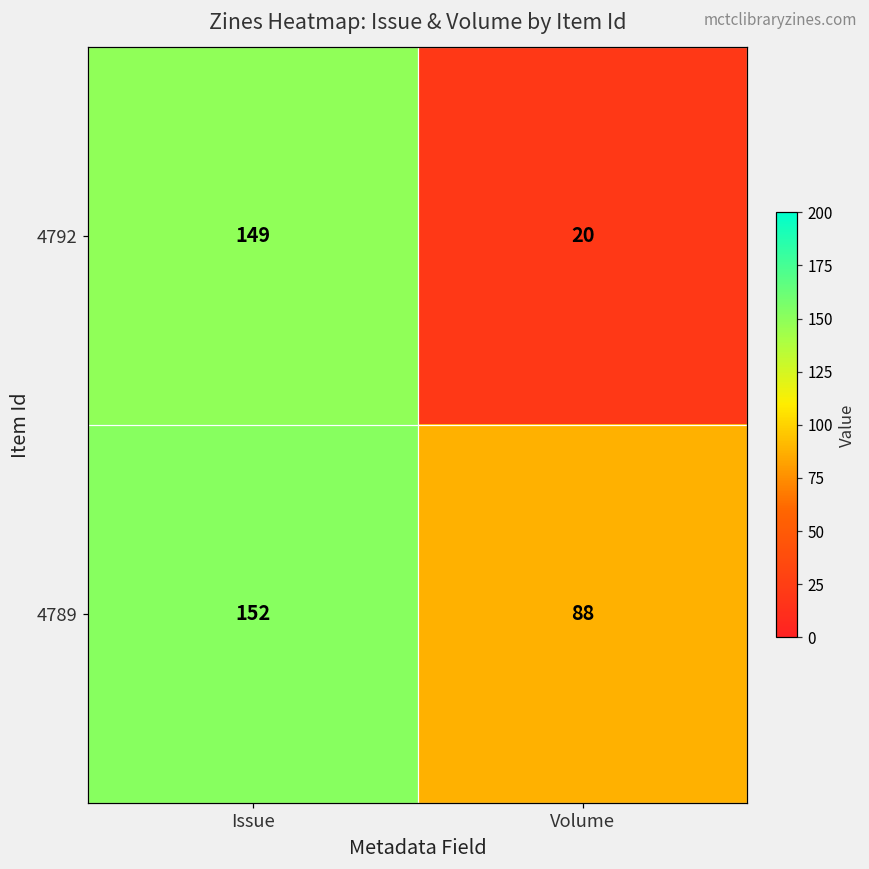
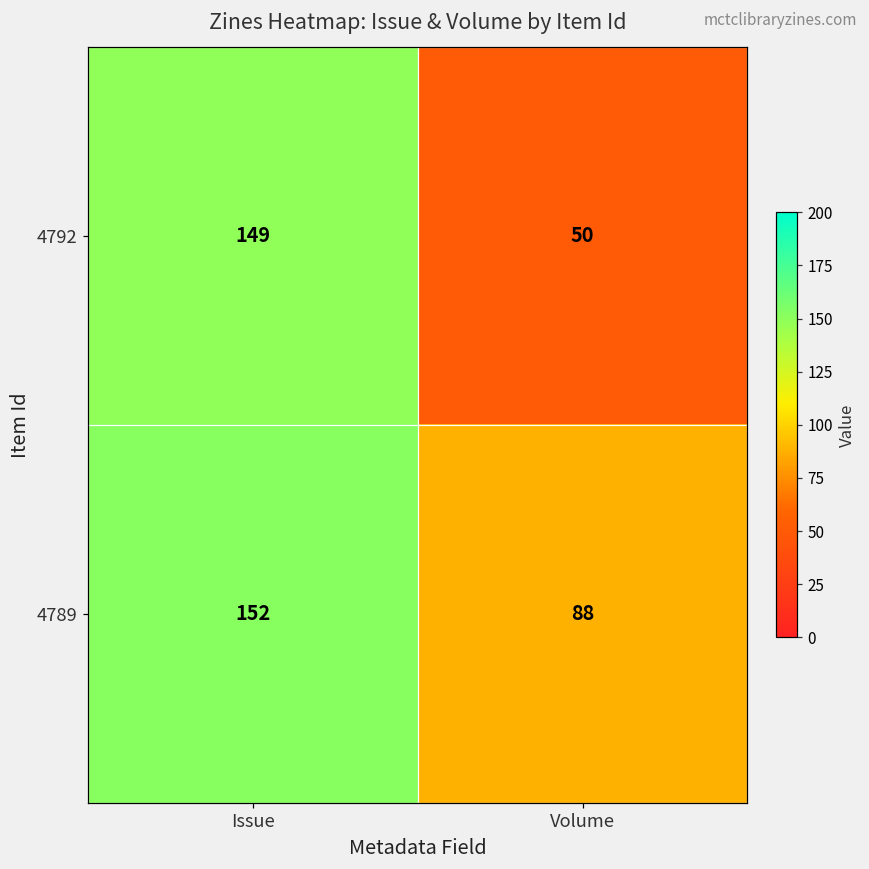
4792, Volume: 20 -> 50
